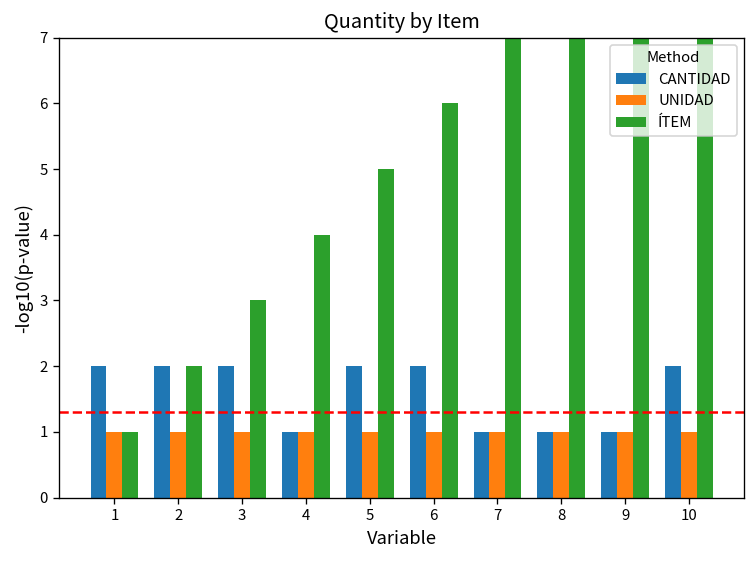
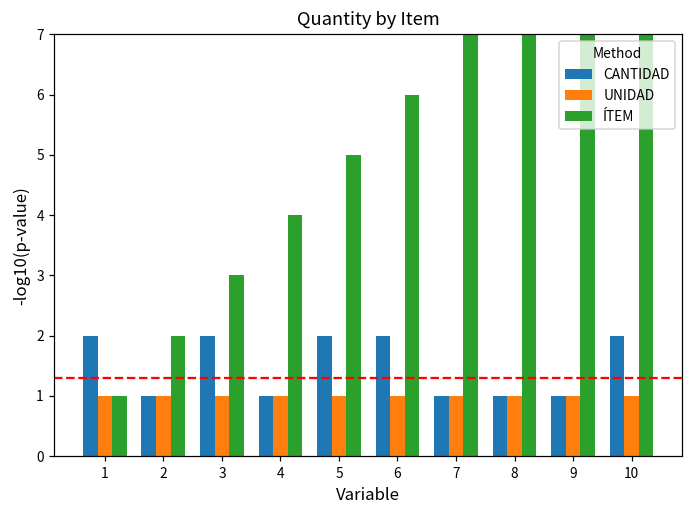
CANTIDAD, 2: 2 -> 1
